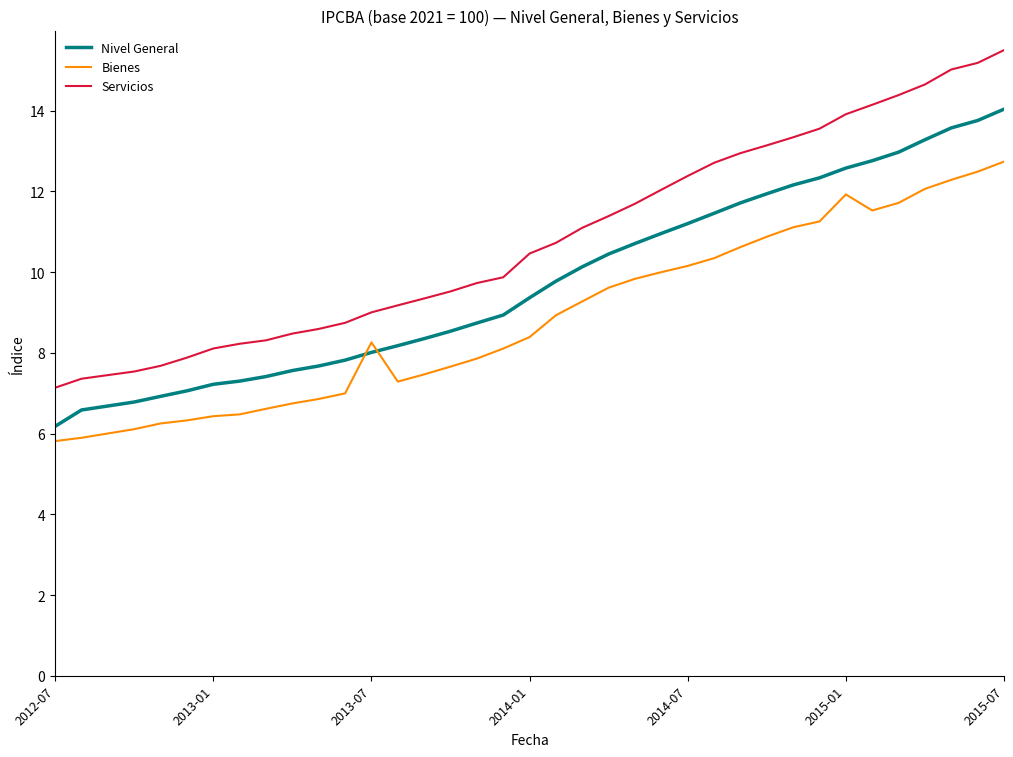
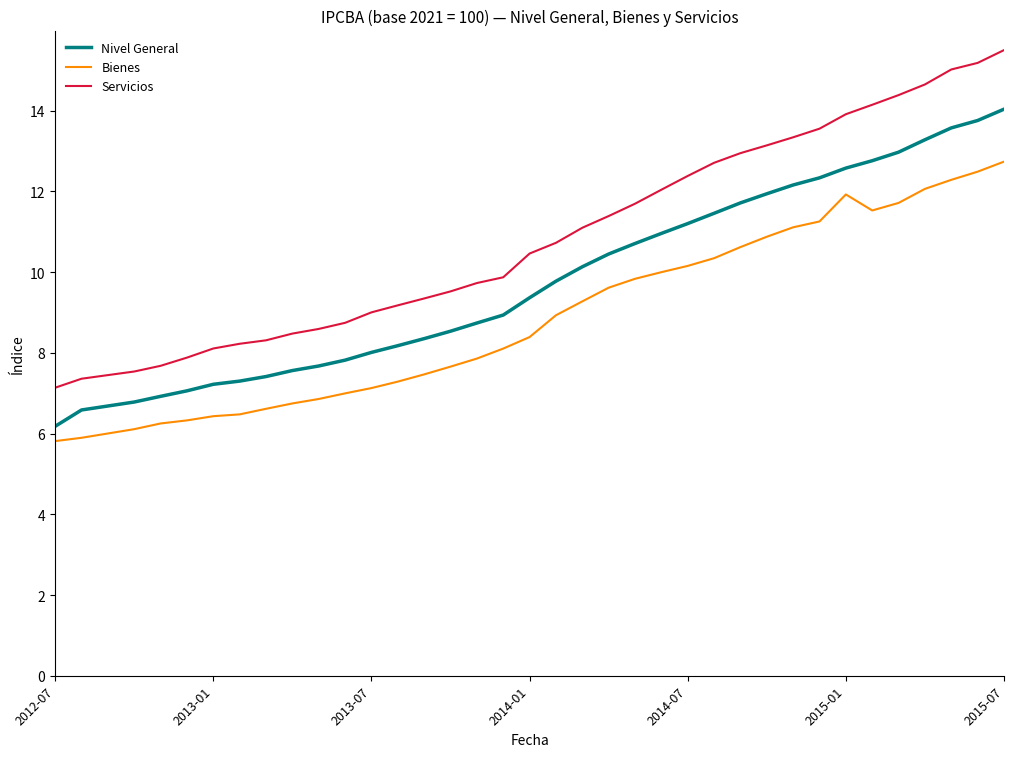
Bienes, 2013-07: 8.3 -> 7.1
